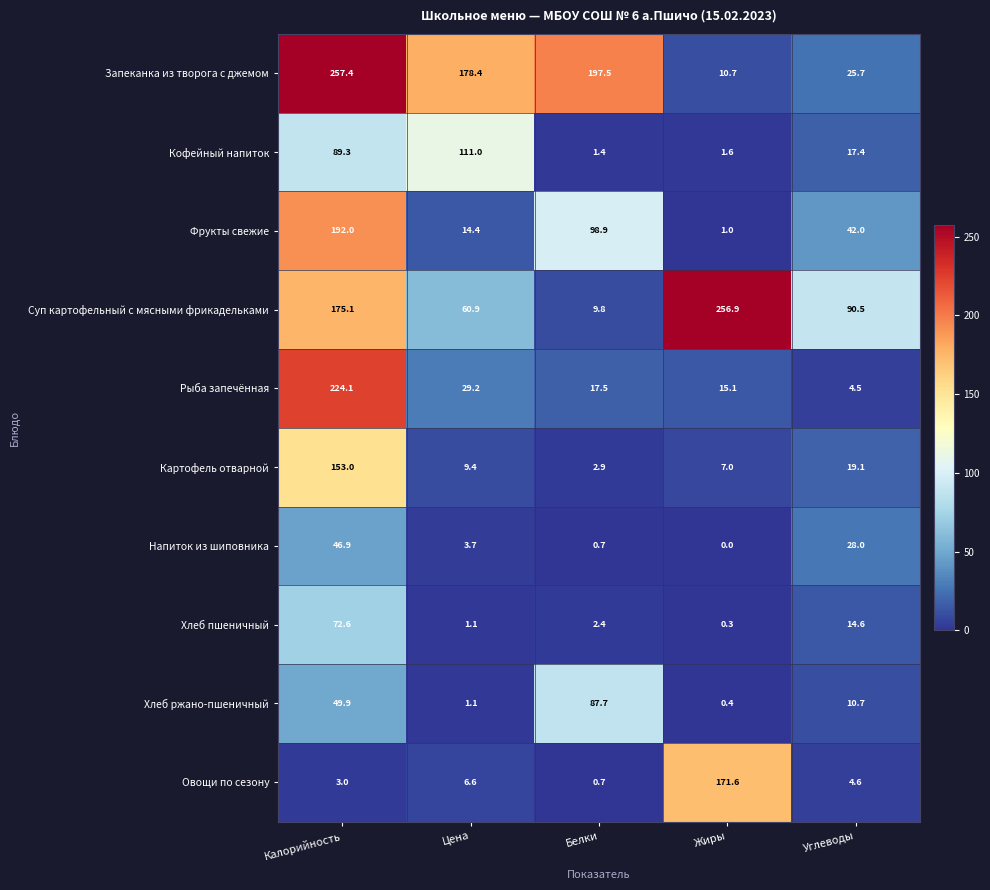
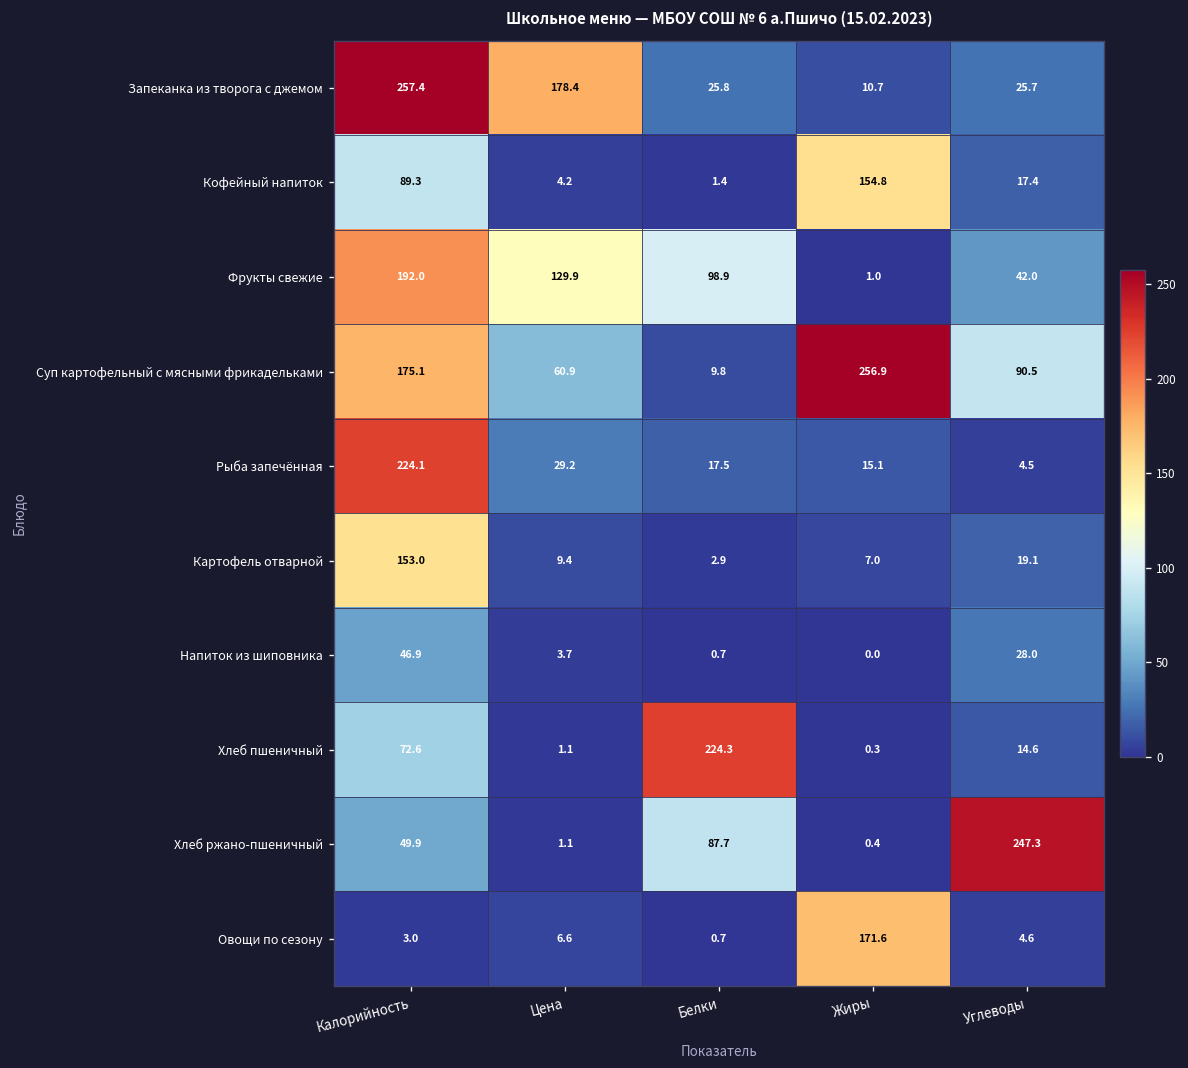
Запеканка из творога с джемом, Белки: 197.5 -> 25.8
Кофейный напиток, Цена: 111.0 -> 4.2
Кофейный напиток, Жиры: 1.6 -> 154.8
Фрукты свежие, Цена: 14.4 -> 129.9
Хлеб пшеничный, Белки: 2.4 -> 224.3
Хлеб ржано-пшеничный, Углеводы: 10.7 -> 247.3
